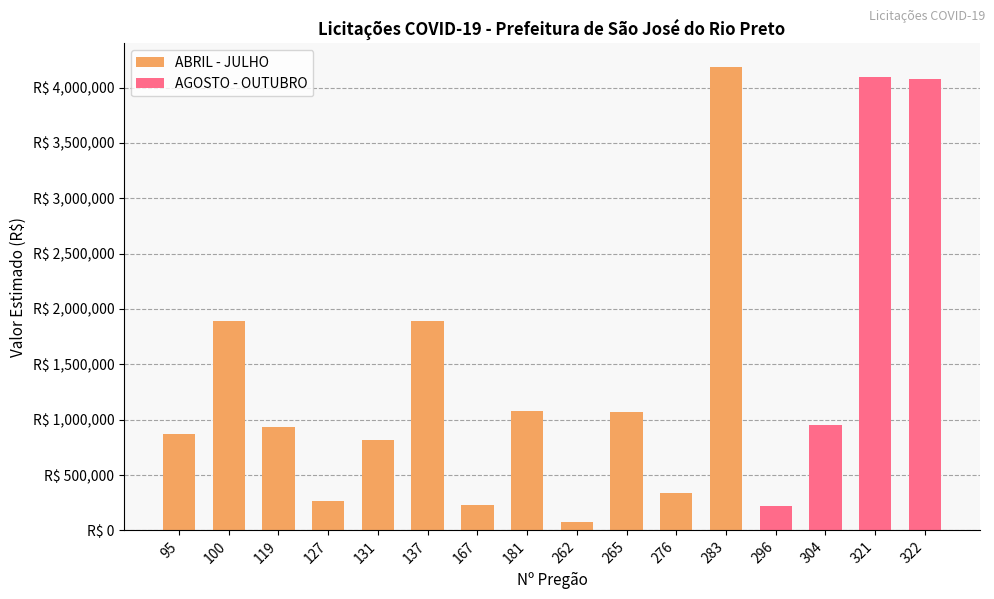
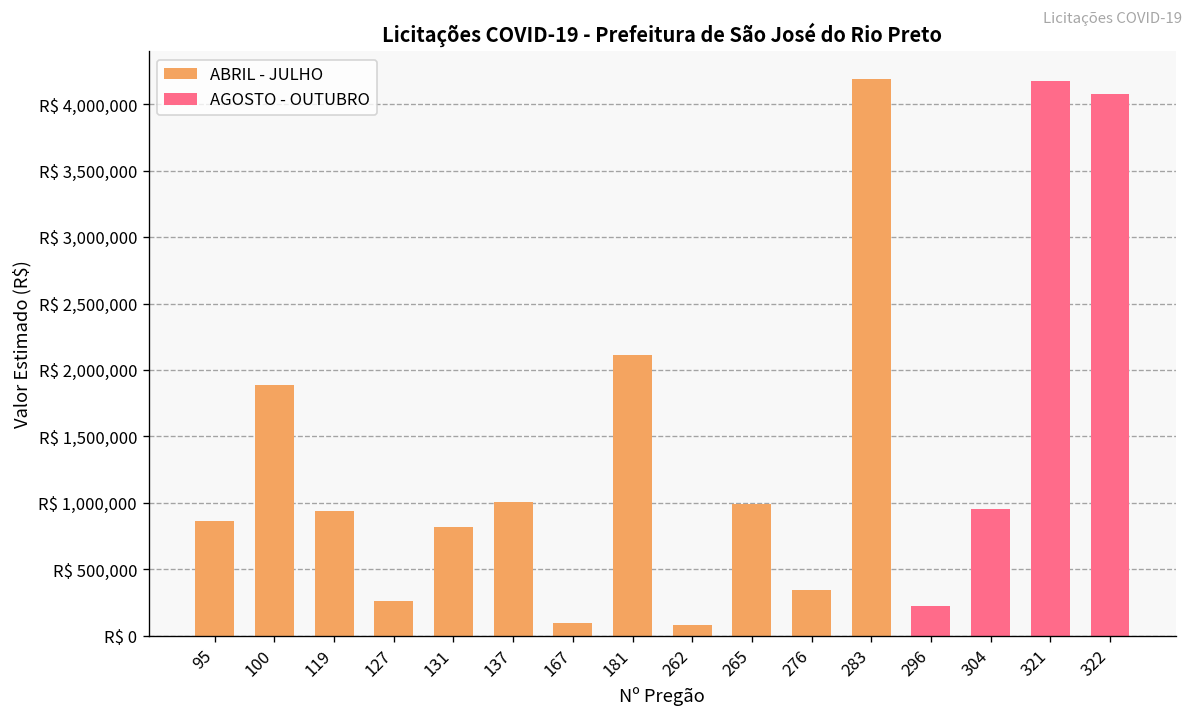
ABRIL - JULHO, 137: R$ 1,890,000 -> R$ 1,000,000
ABRIL - JULHO, 167: R$ 230,000 -> R$ 90,000
ABRIL - JULHO, 181: R$ 1,080,000 -> R$ 2,110,000
ABRIL - JULHO, 265: R$ 1,070,000 -> R$ 990,000
AGOSTO - OUTUBRO, 321: R$ 4,100,000 -> R$ 4,170,000
